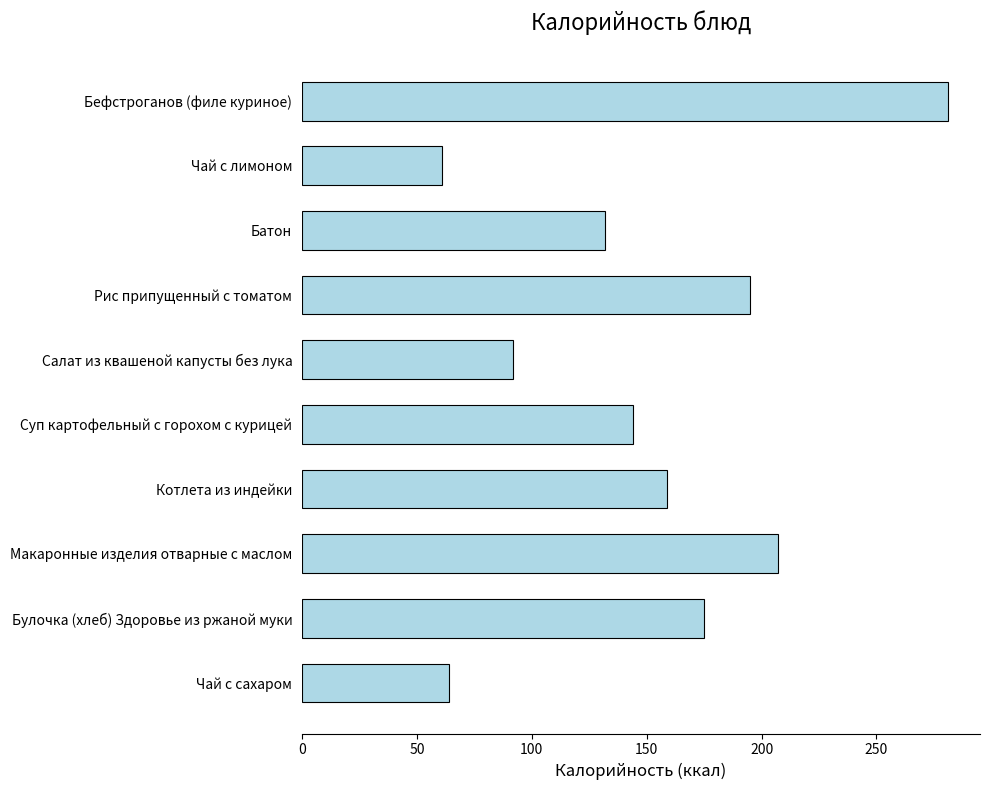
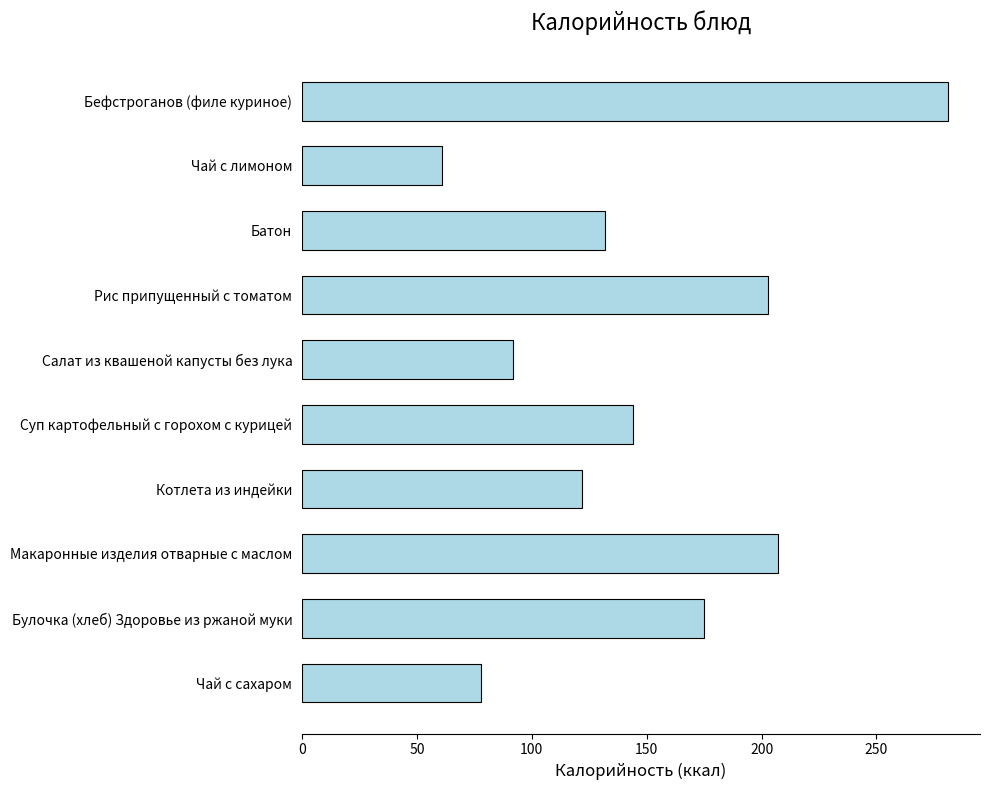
Рис припущенный с томатом: 195 -> 203
Котлета из индейки: 159 -> 122
Чай с сахаром: 64 -> 78
